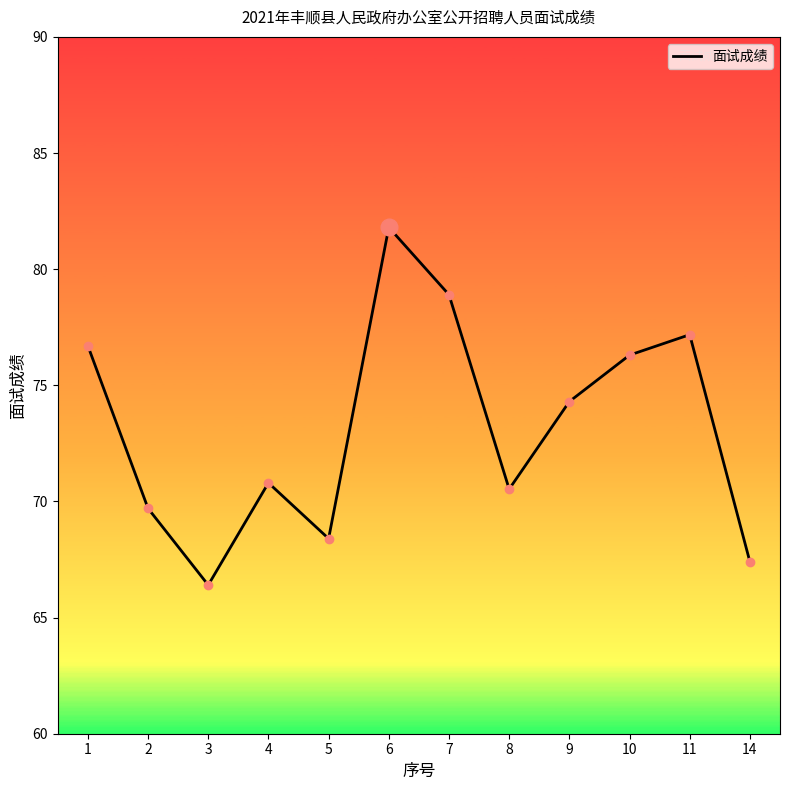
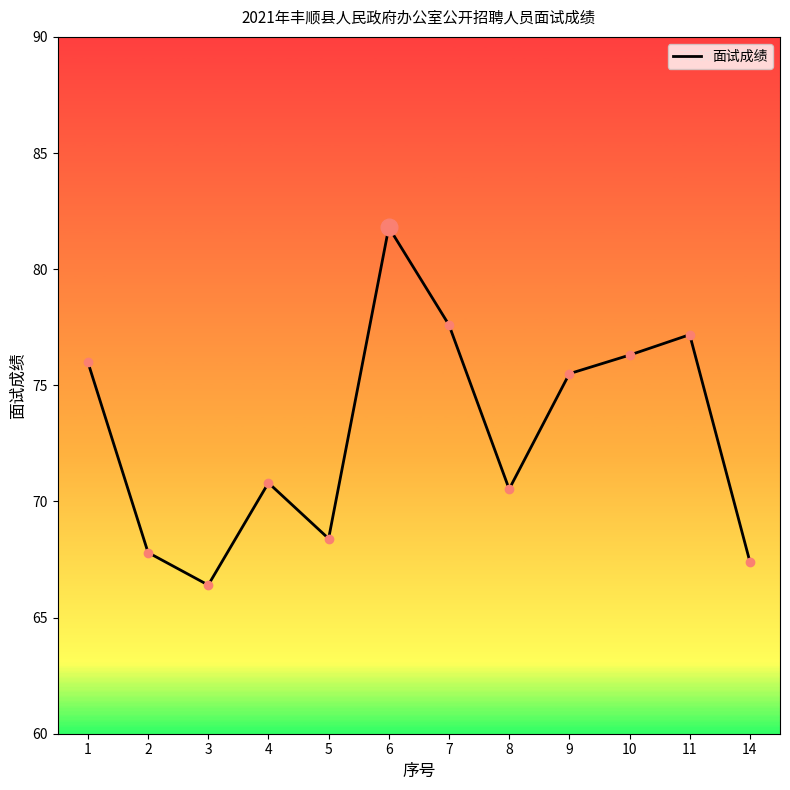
面试成绩, 1: 76.7 -> 76.0
面试成绩, 2: 69.7 -> 67.8
面试成绩, 7: 78.9 -> 77.6
面试成绩, 9: 74.3 -> 75.5
